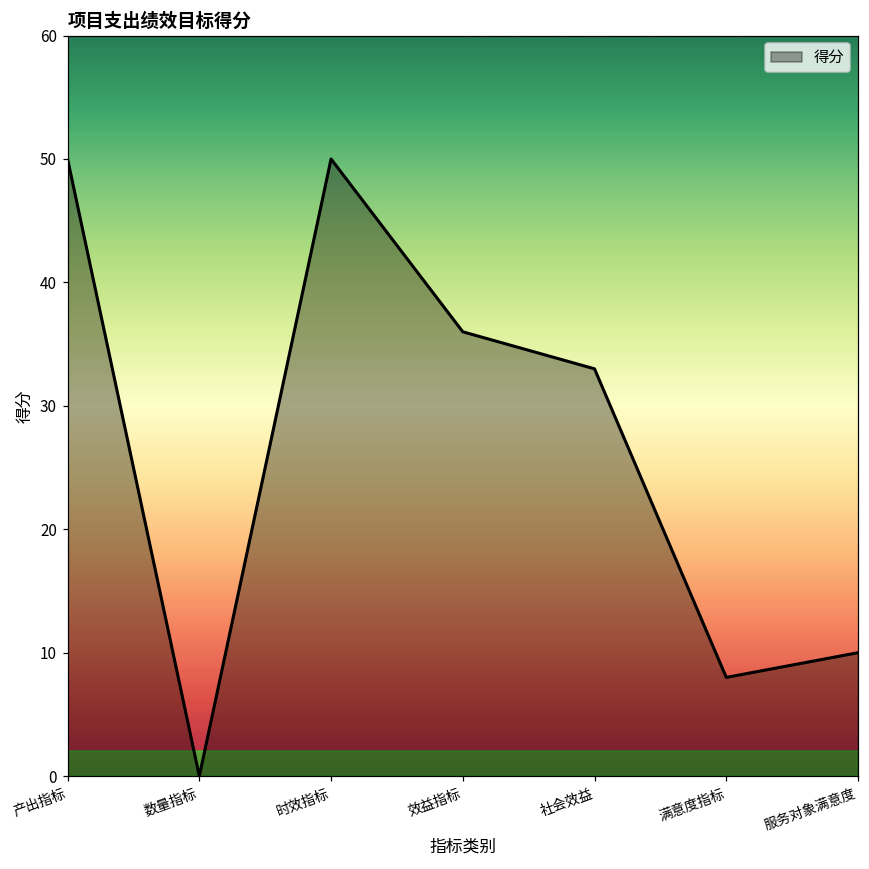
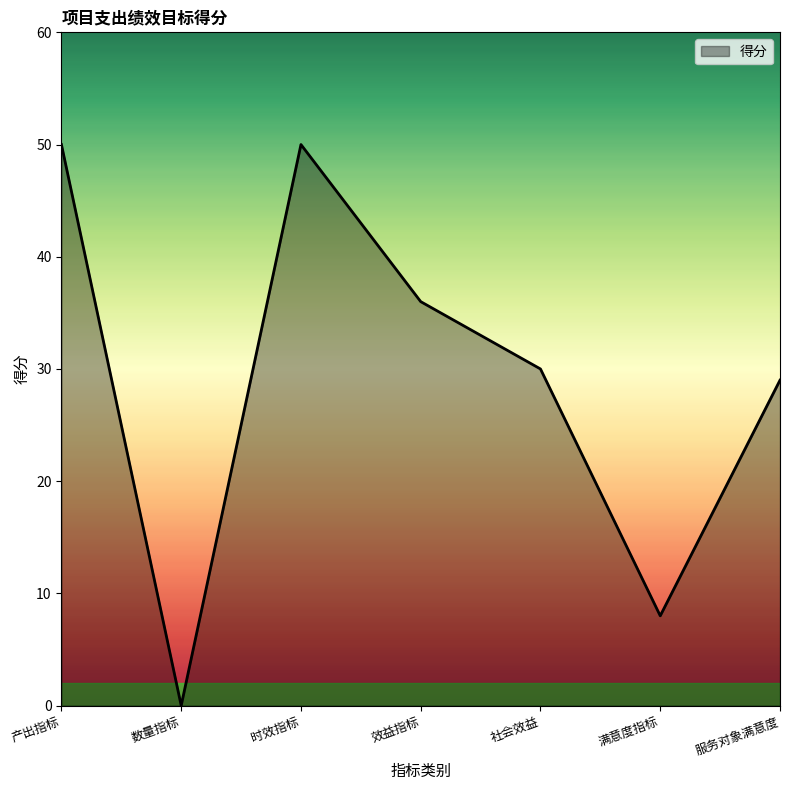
社会效益: 33 -> 30
服务对象满意度: 10 -> 29
